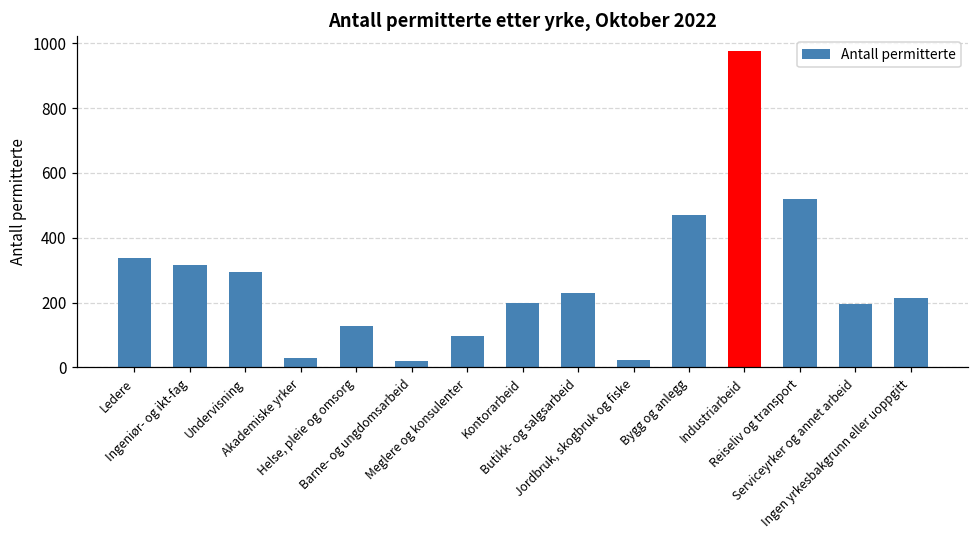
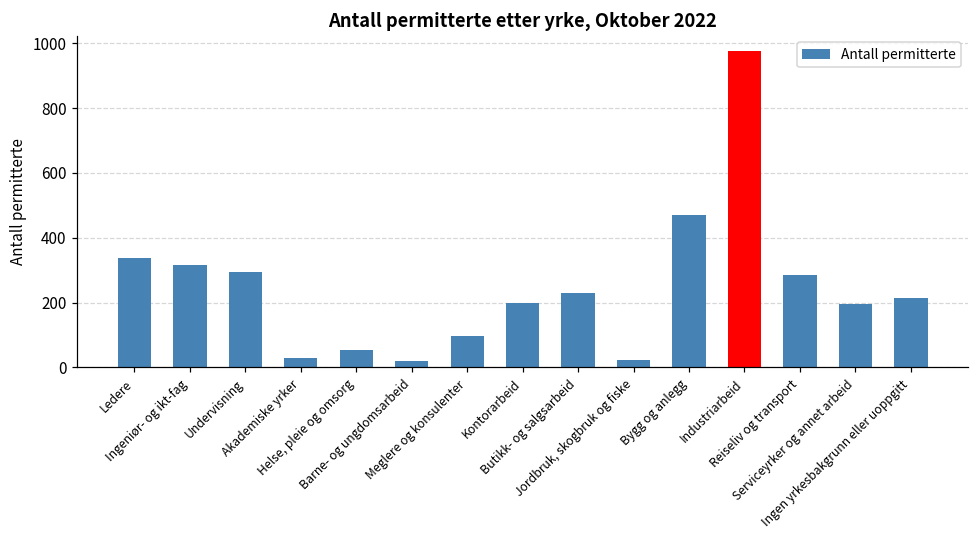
Helse, pleie og omsorg: 130 -> 50
Reiseliv og transport: 520 -> 290
